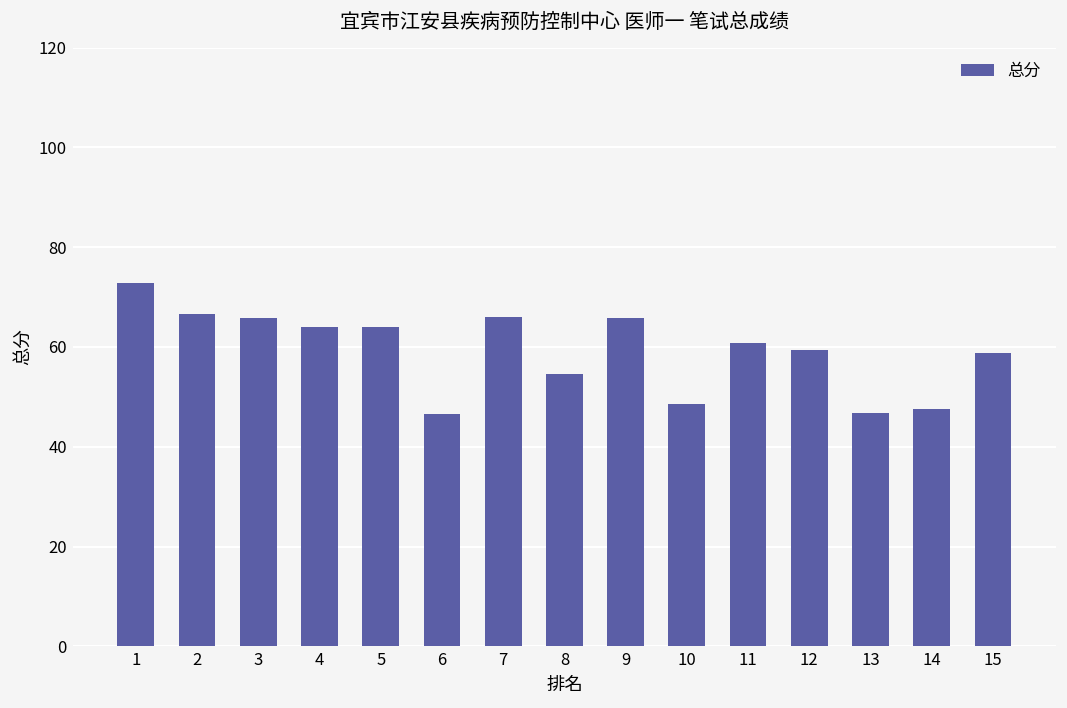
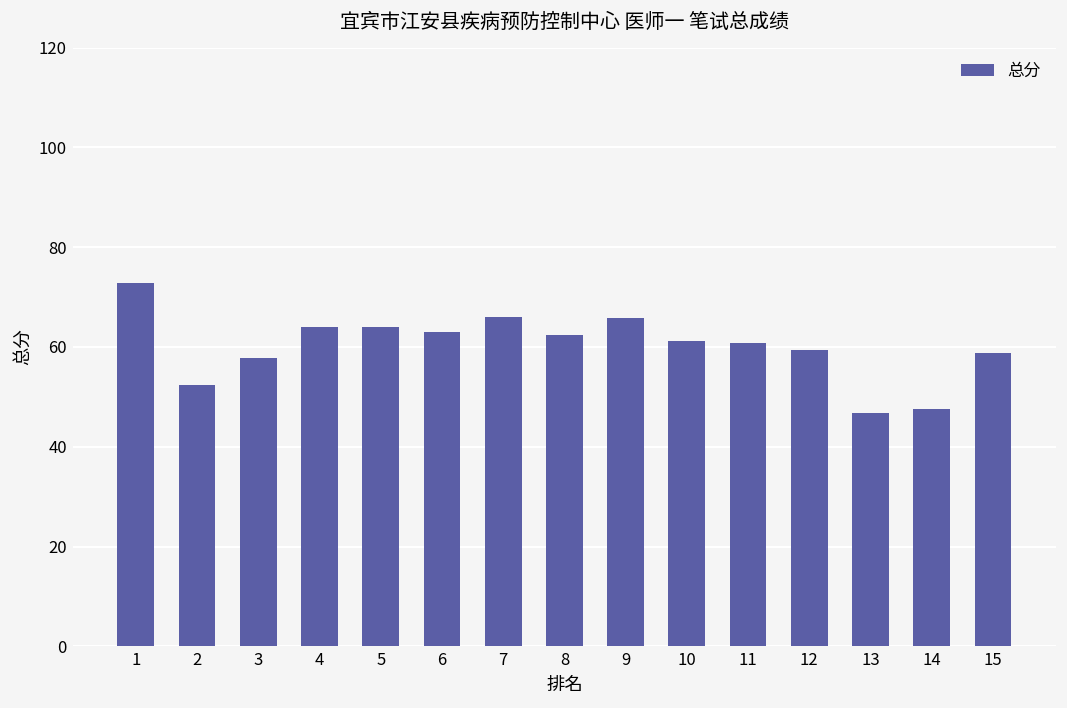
2: 67 -> 52
3: 66 -> 58
6: 46 -> 63
8: 55 -> 62
10: 49 -> 61
